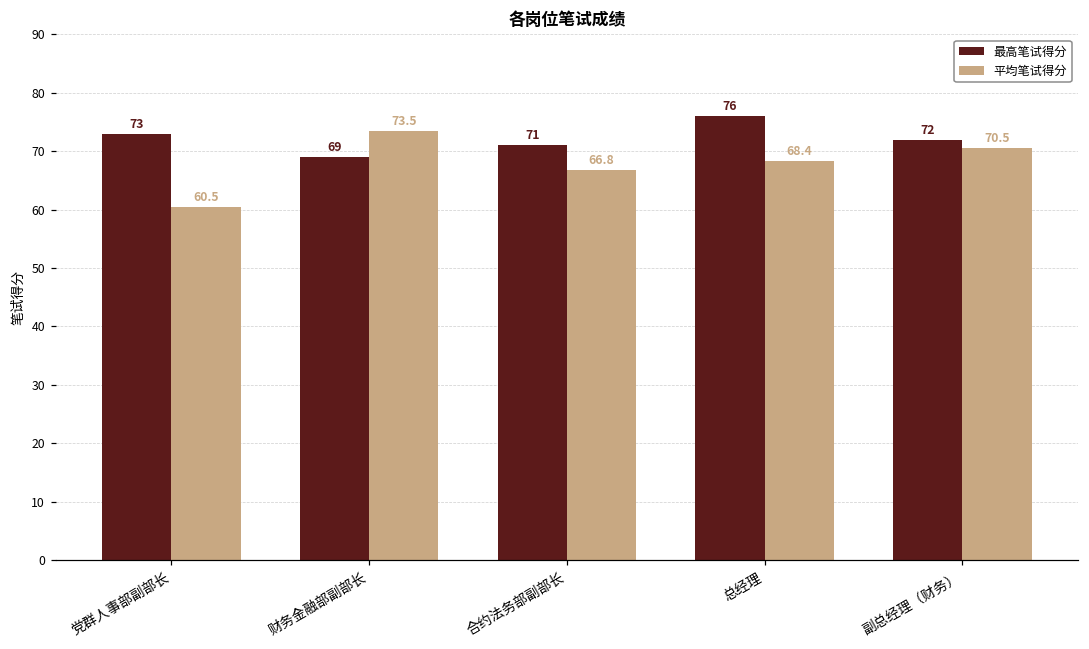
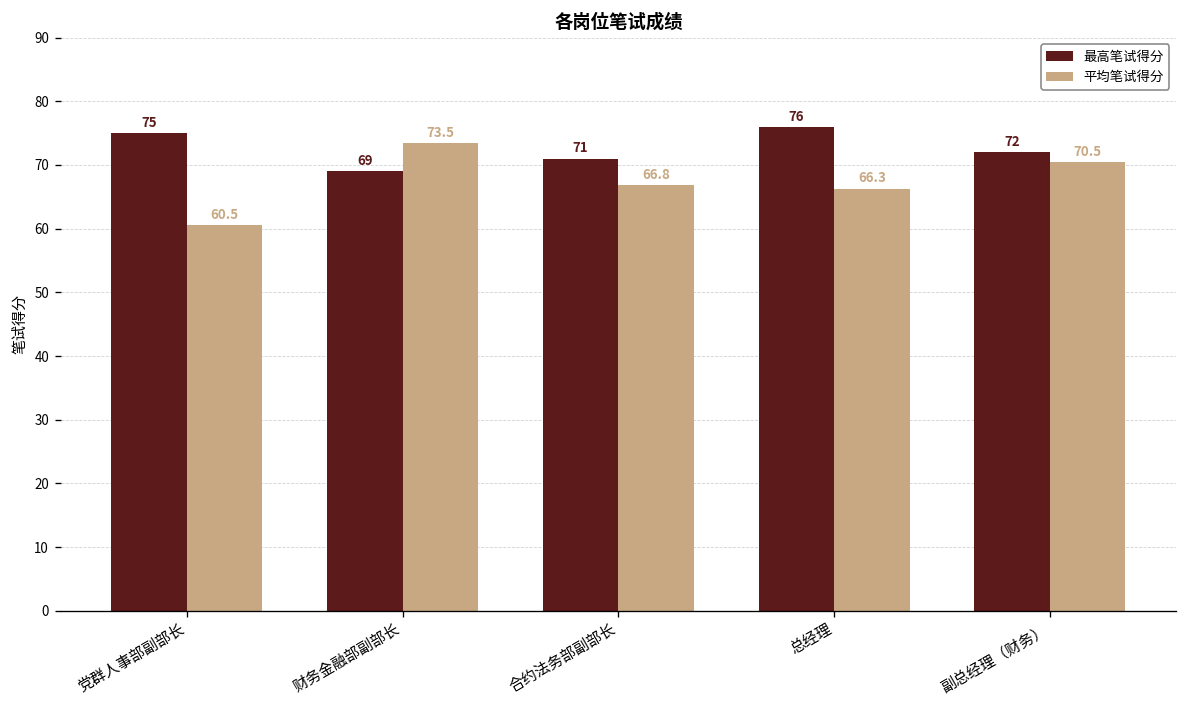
最高笔试得分, 党群人事部副部长: 73 -> 75
平均笔试得分, 总经理: 68.4 -> 66.3
